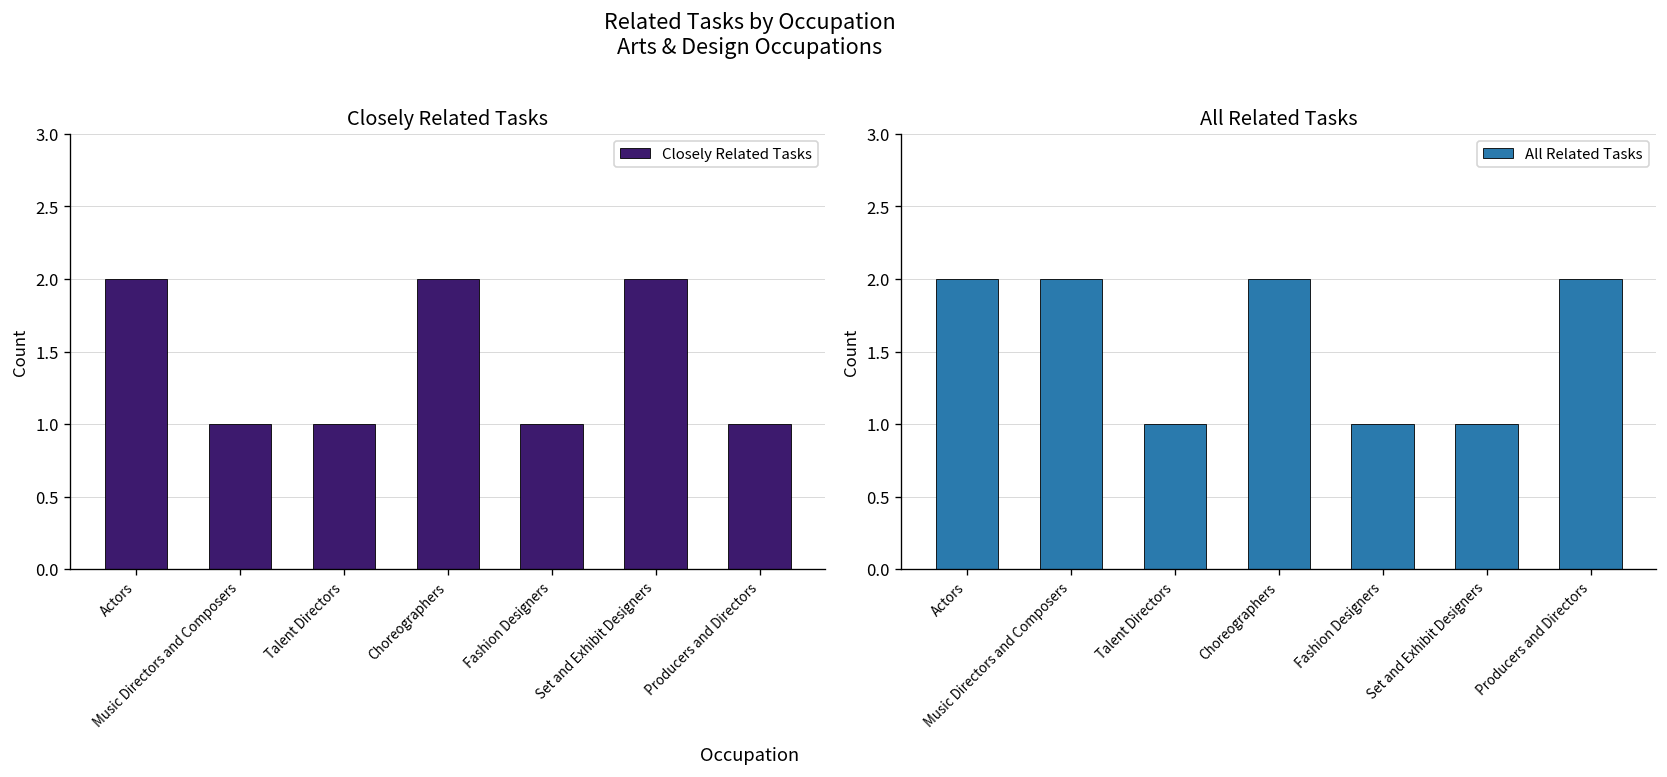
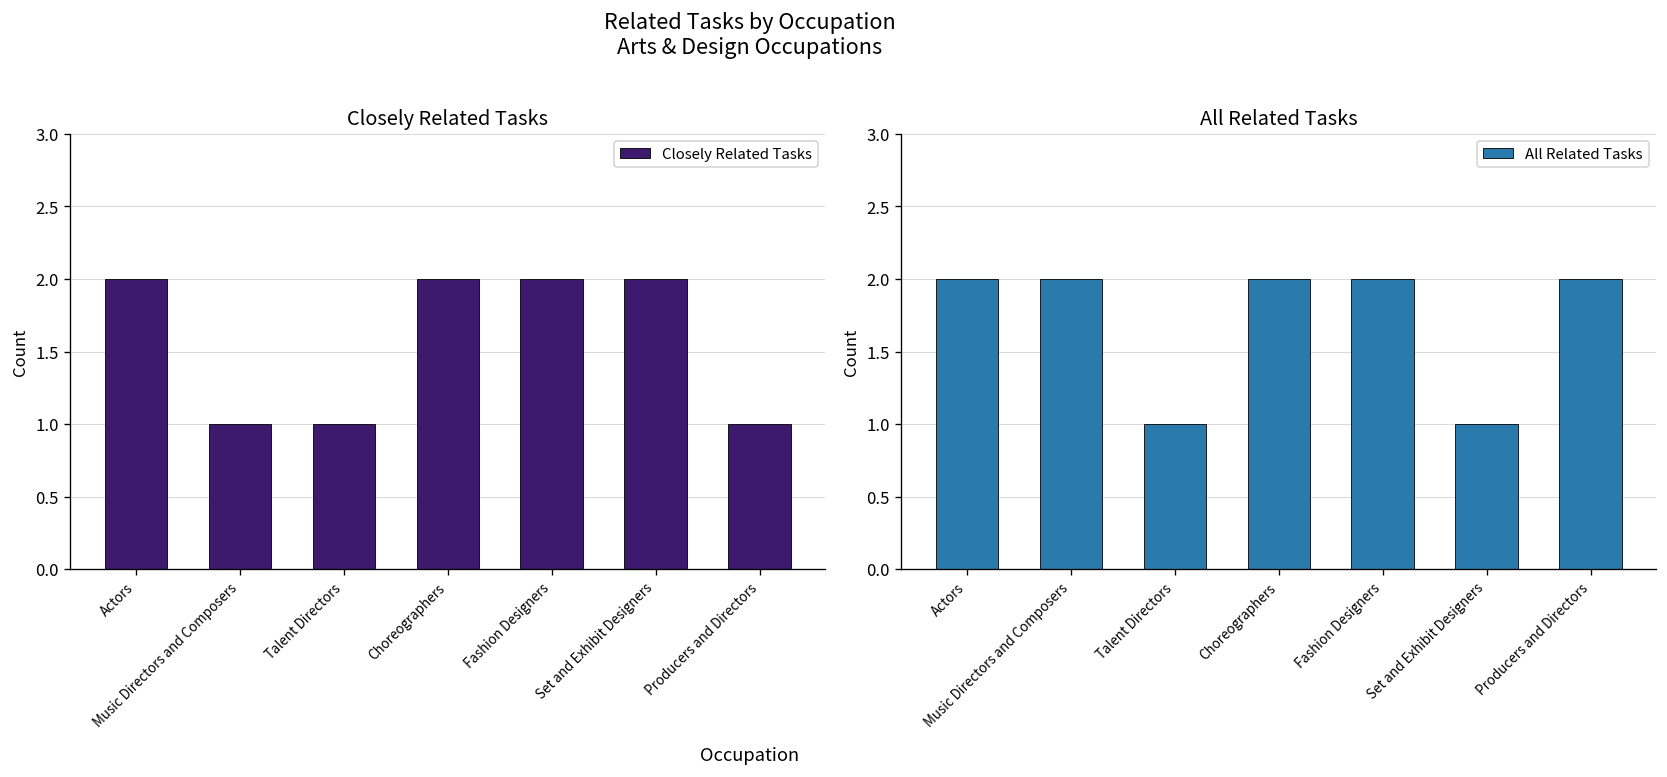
Closely Related Tasks, Fashion Designers: 1 -> 2
All Related Tasks, Fashion Designers: 1 -> 2
